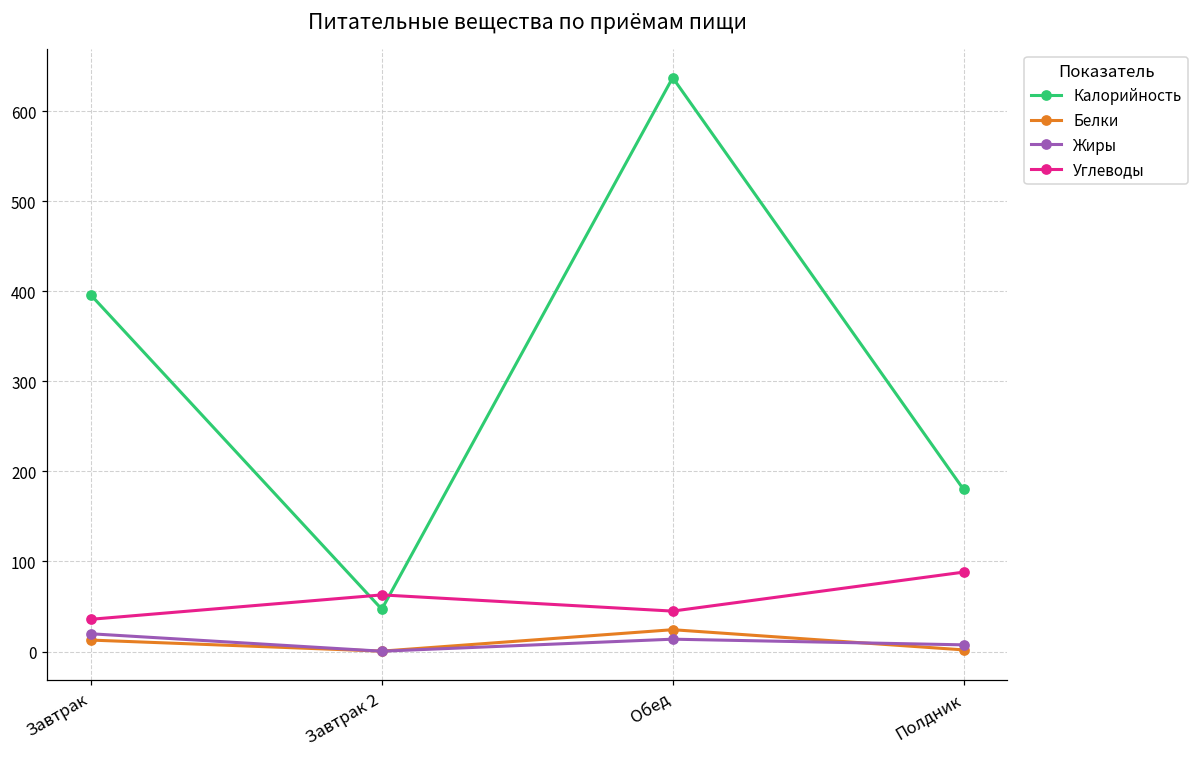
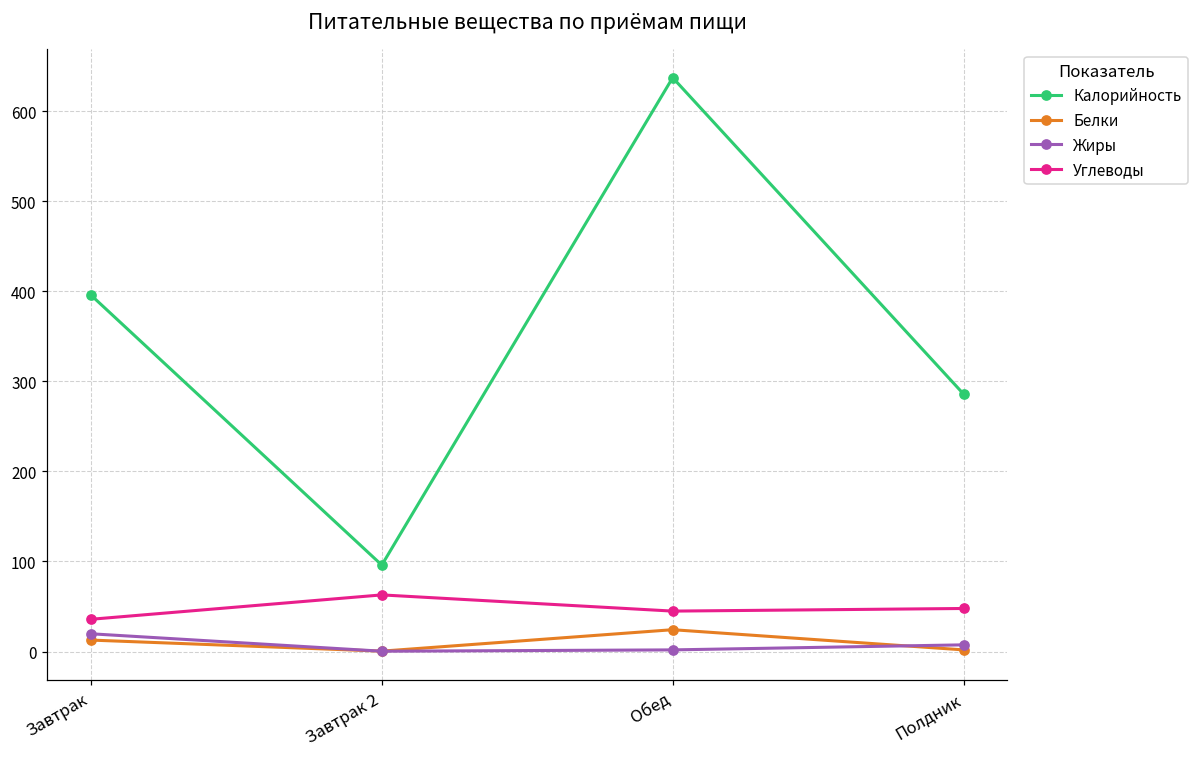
Калорийность, Завтрак 2: 50 -> 100
Жиры, Обед: 10 -> 0
Калорийность, Полдник: 180 -> 290
Углеводы, Полдник: 90 -> 50
